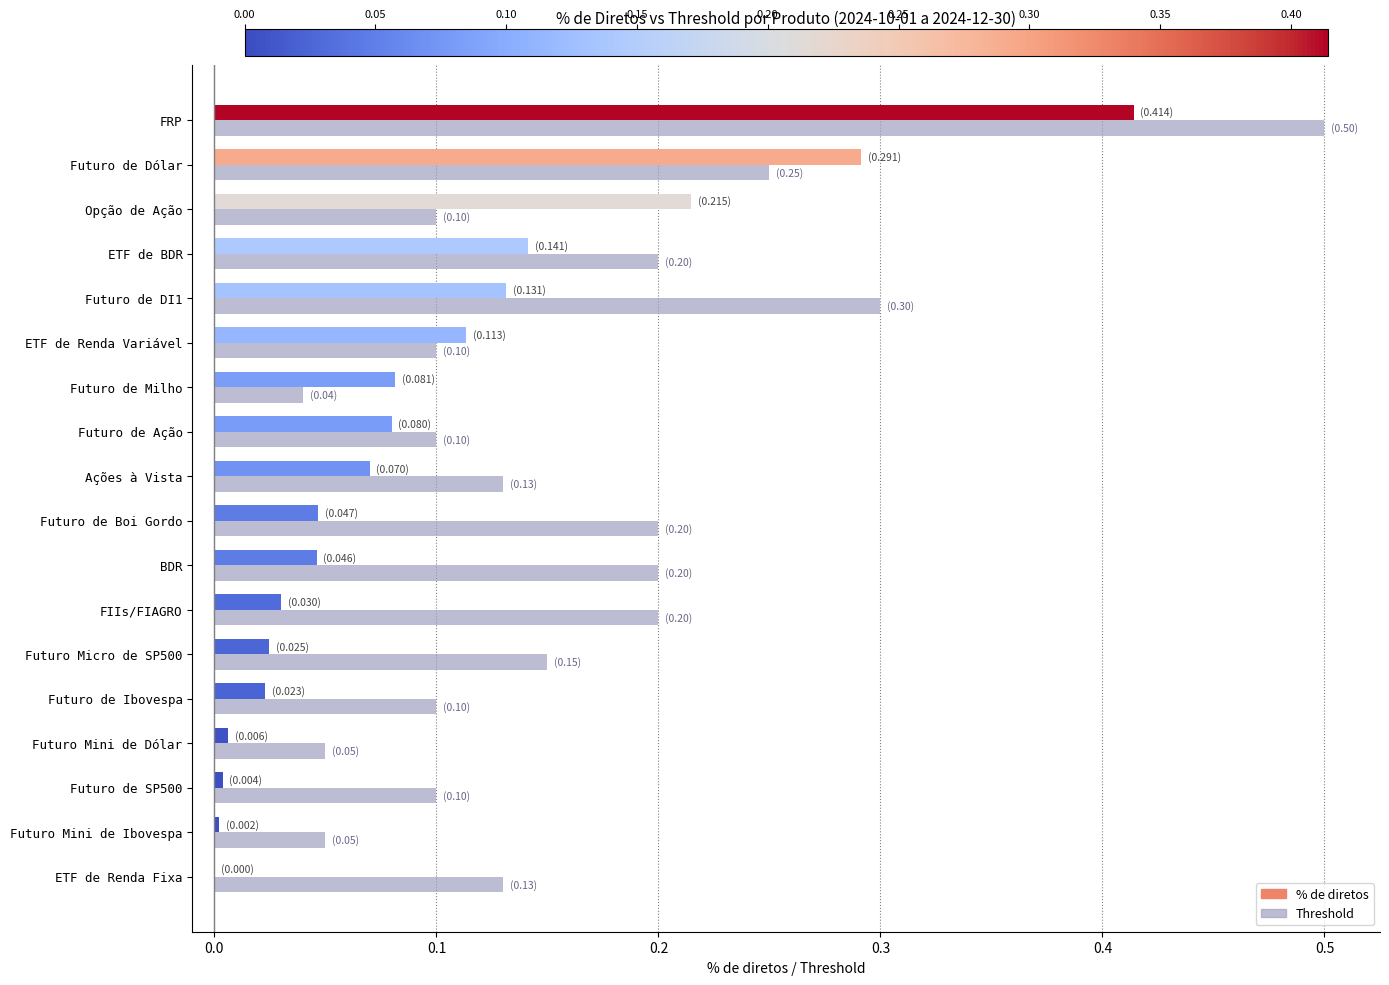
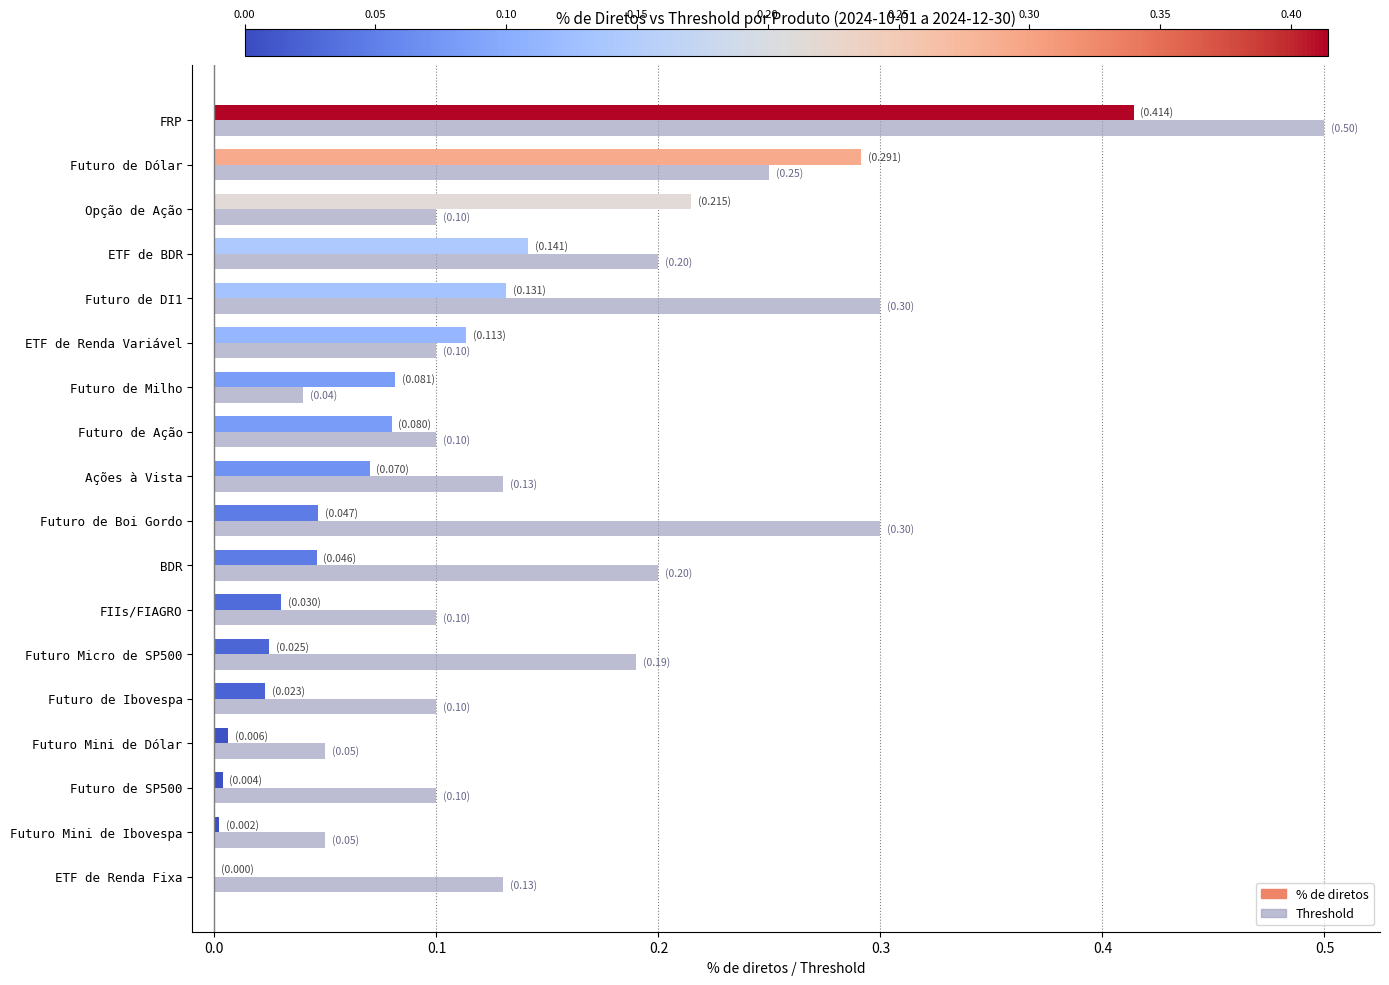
Threshold, Futuro de Boi Gordo: (0.20) -> (0.30)
Threshold, FIIs/FIAGRO: (0.20) -> (0.10)
Threshold, Futuro Micro de SP500: (0.15) -> (0.19)
